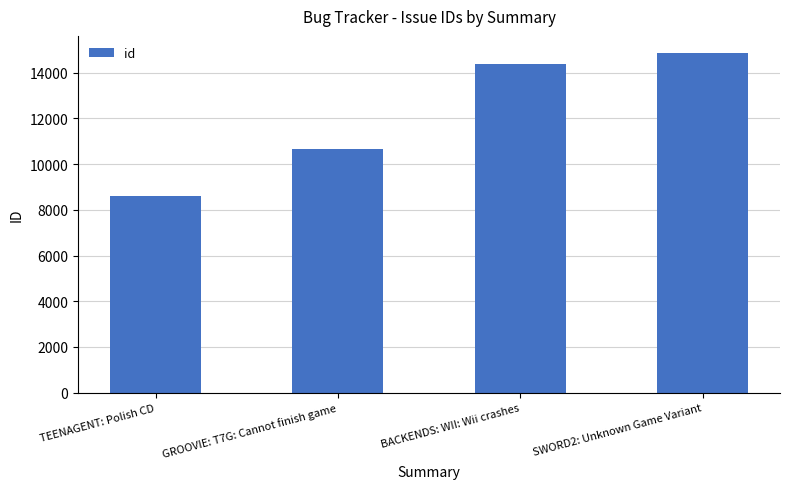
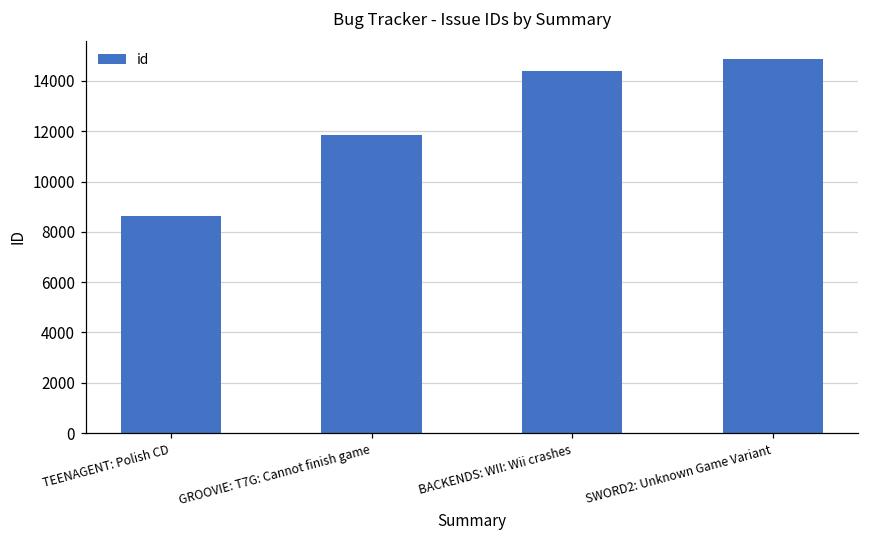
GROOVIE: T7G: Cannot finish game: 10700 -> 11900
